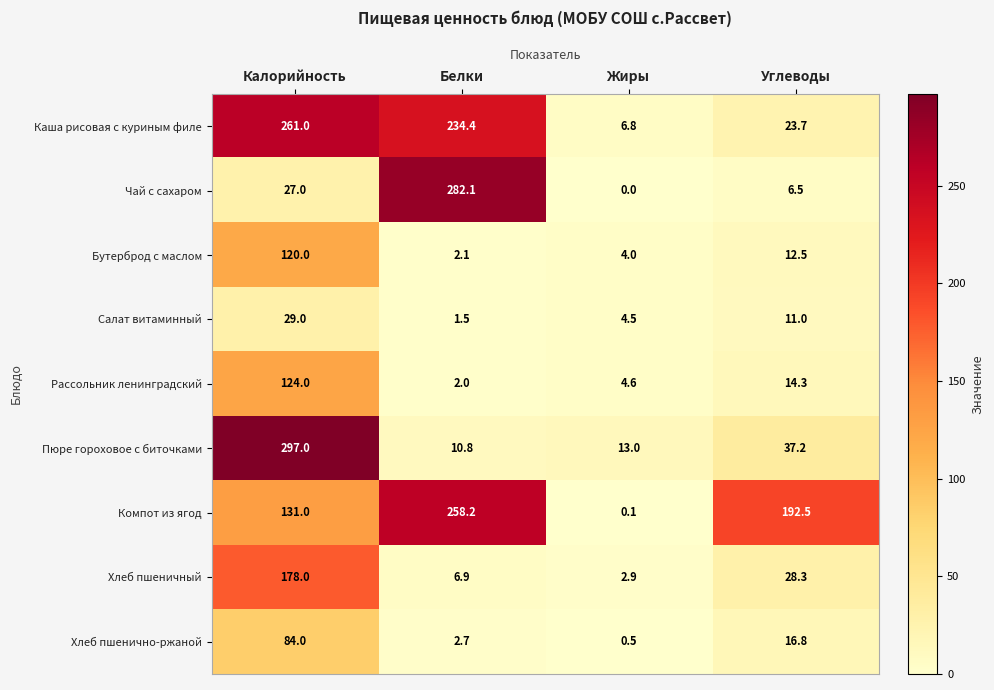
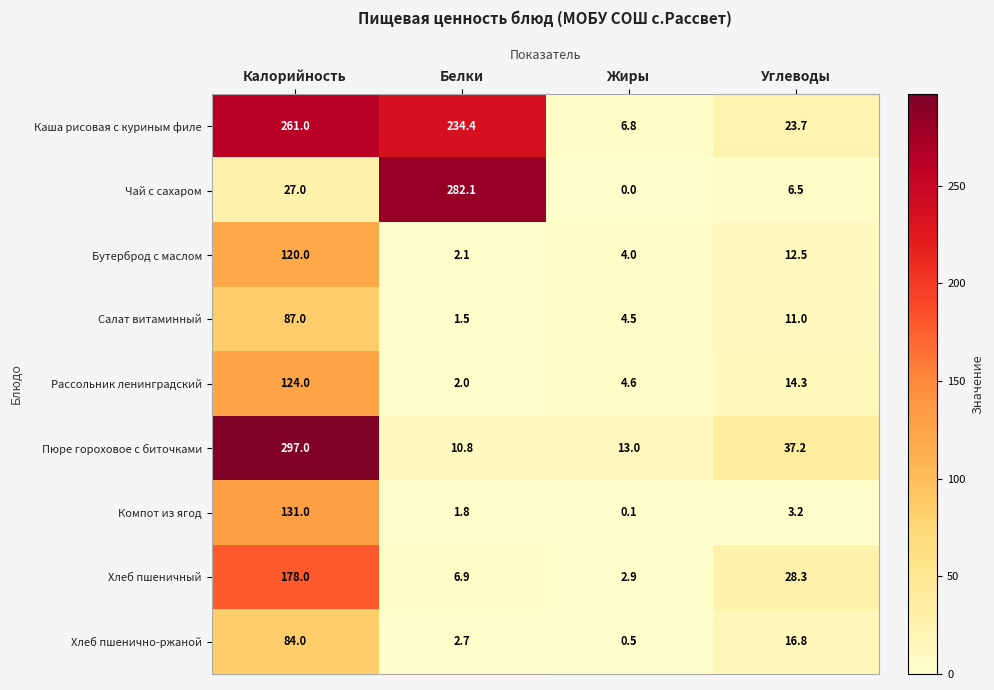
Салат витаминный, Калорийность: 29.0 -> 87.0
Компот из ягод, Белки: 258.2 -> 1.8
Компот из ягод, Углеводы: 192.5 -> 3.2
